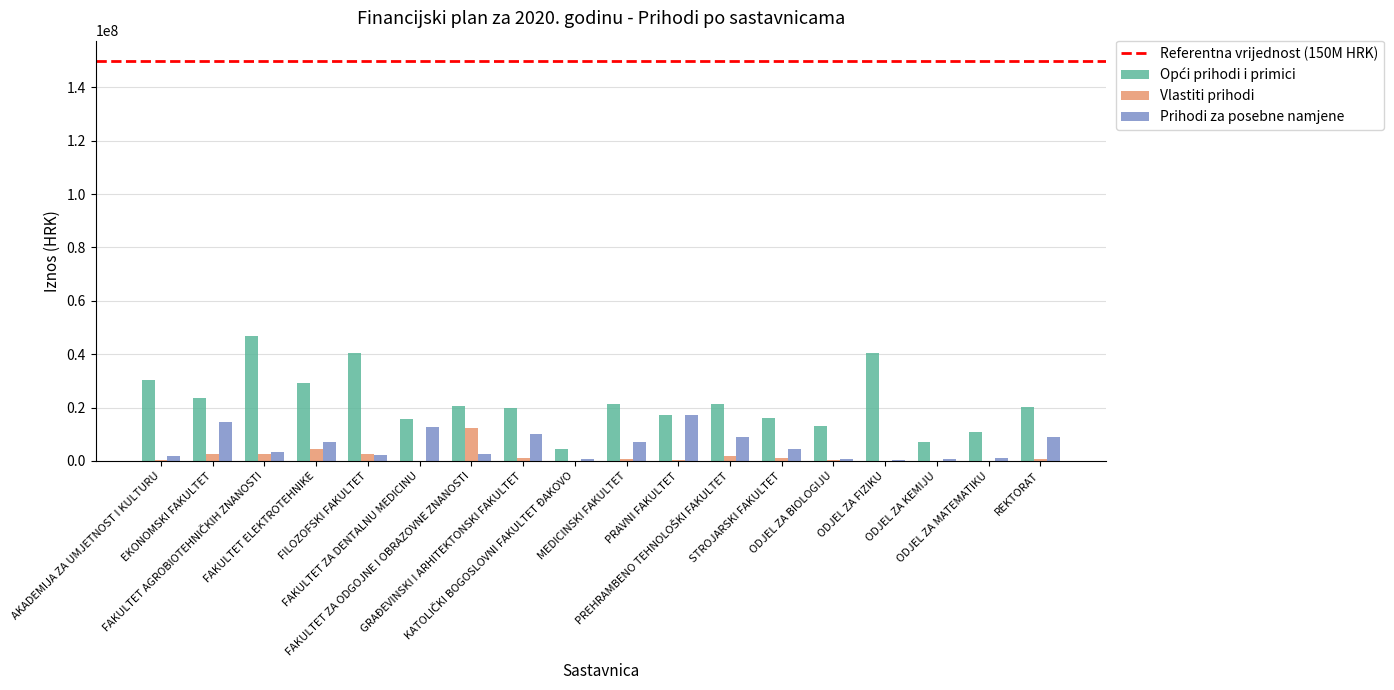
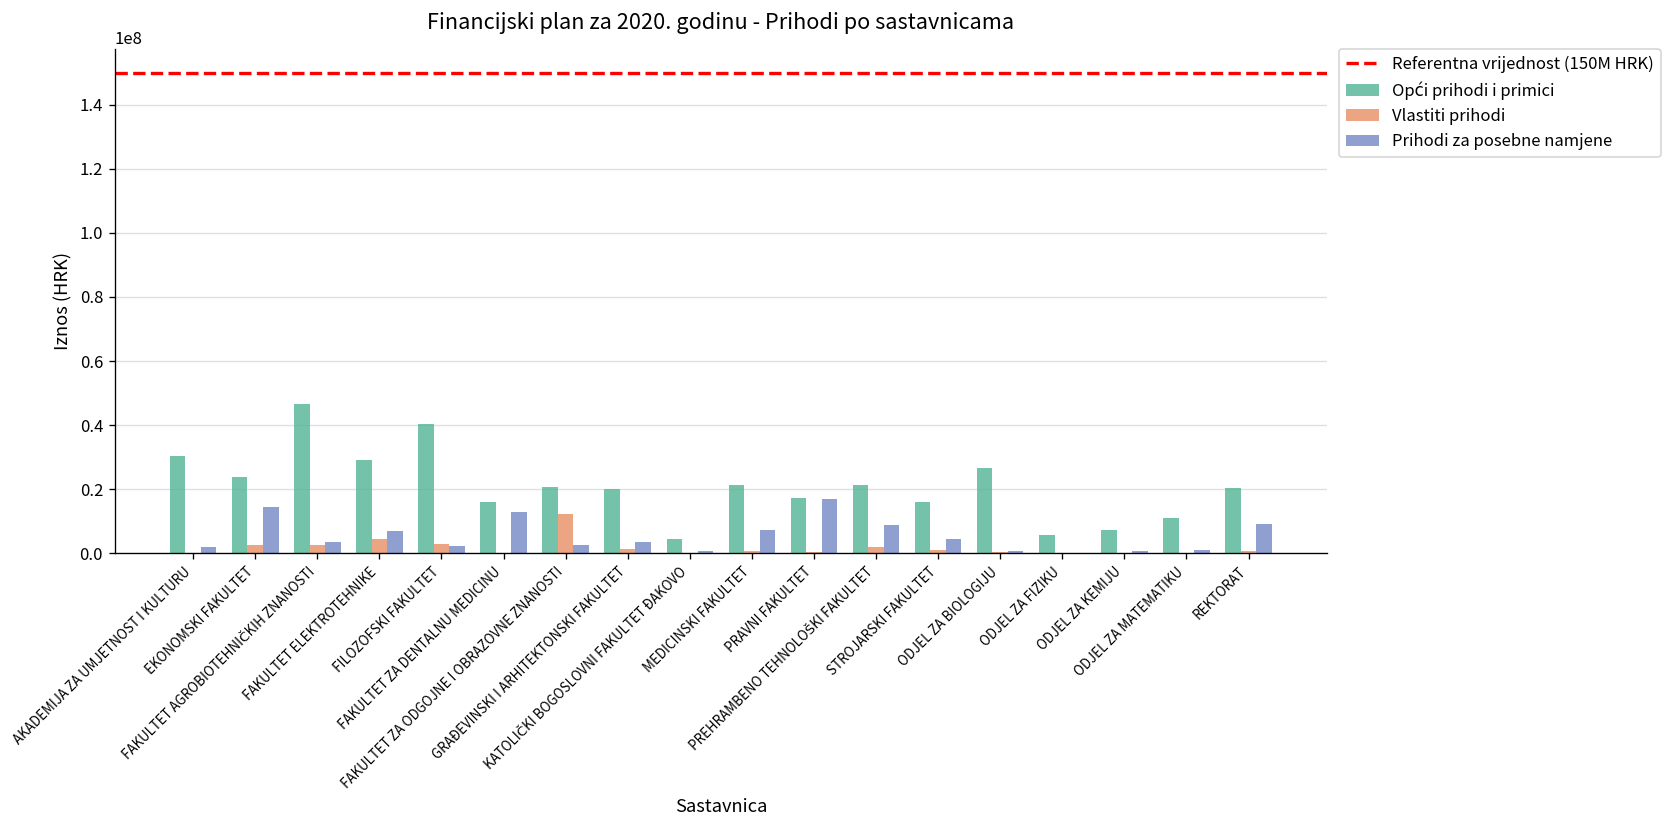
Prihodi za posebne namjene, GRAĐEVINSKI I ARHITEKTONSKI FAKULTET: 10000000 -> 3000000
Opći prihodi i primici, ODJEL ZA BIOLOGIJU: 13000000 -> 27000000
Opći prihodi i primici, ODJEL ZA FIZIKU: 41000000 -> 6000000
